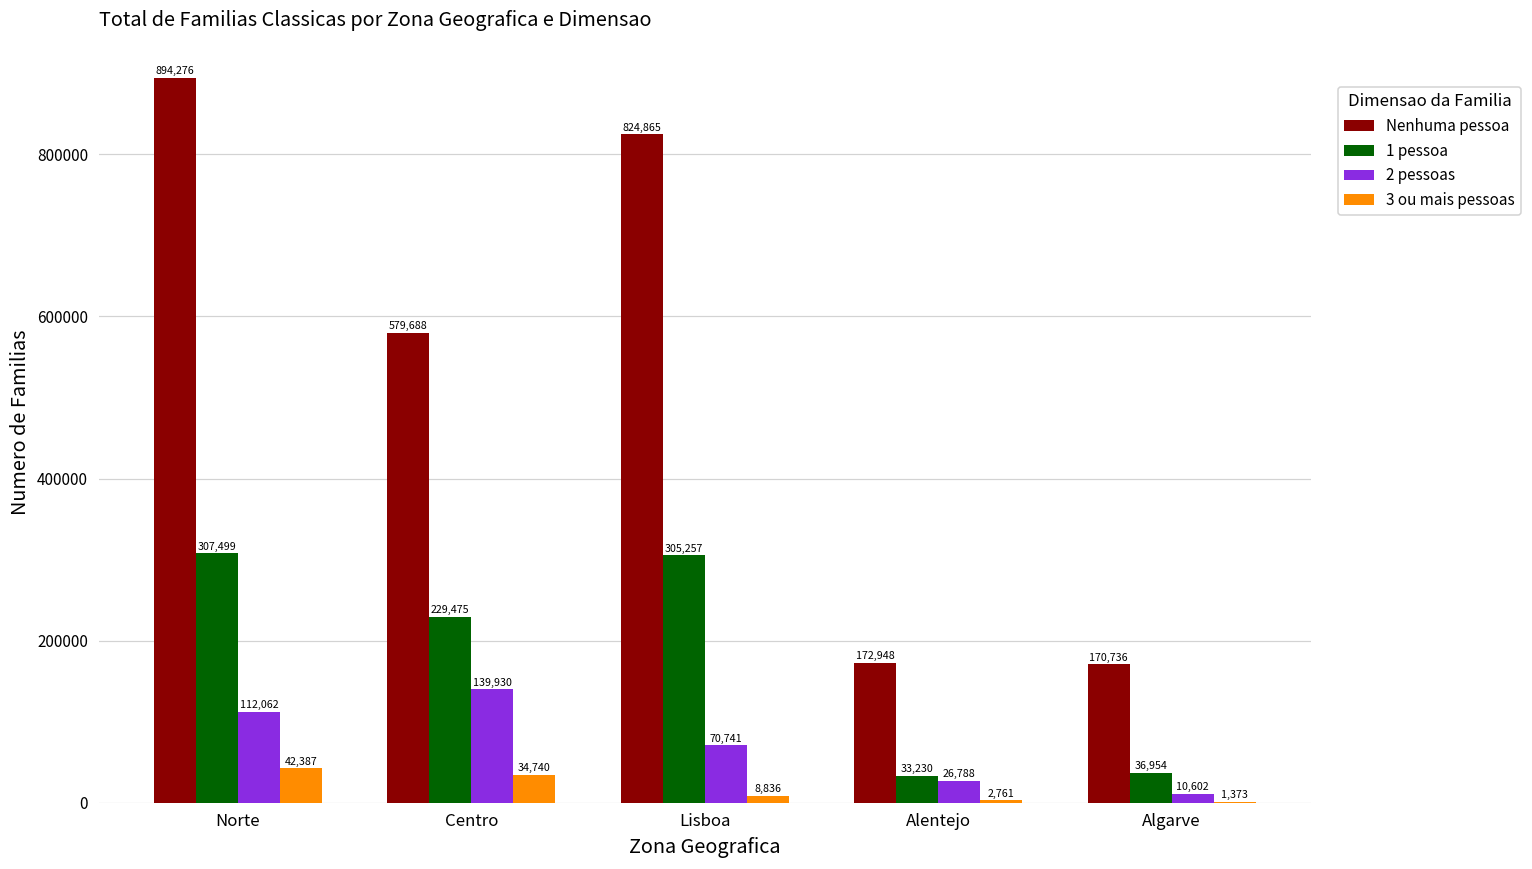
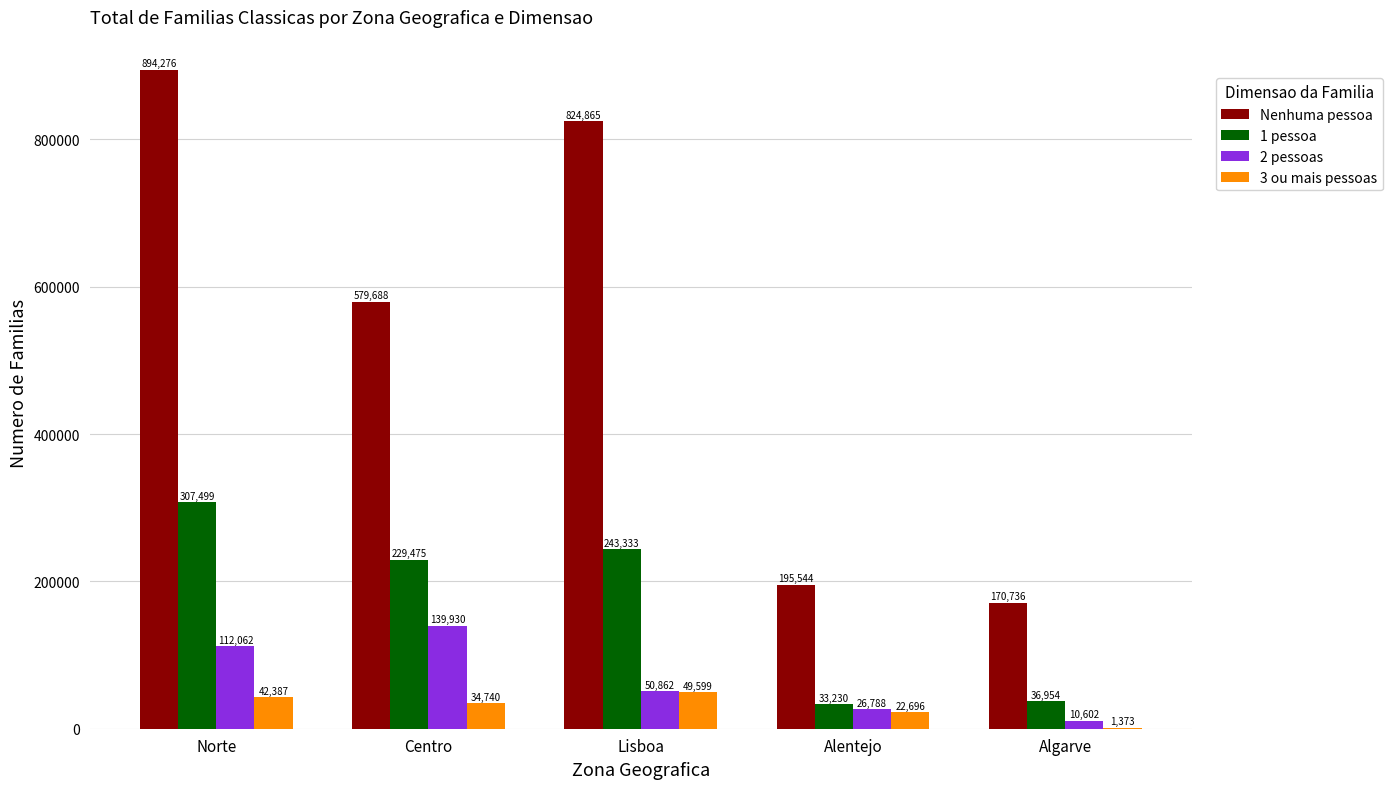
1 pessoa, Lisboa: 305,257 -> 243,333
2 pessoas, Lisboa: 70,741 -> 50,862
3 ou mais pessoas, Lisboa: 8,836 -> 49,599
Nenhuma pessoa, Alentejo: 172,948 -> 195,544
3 ou mais pessoas, Alentejo: 2,761 -> 22,696
